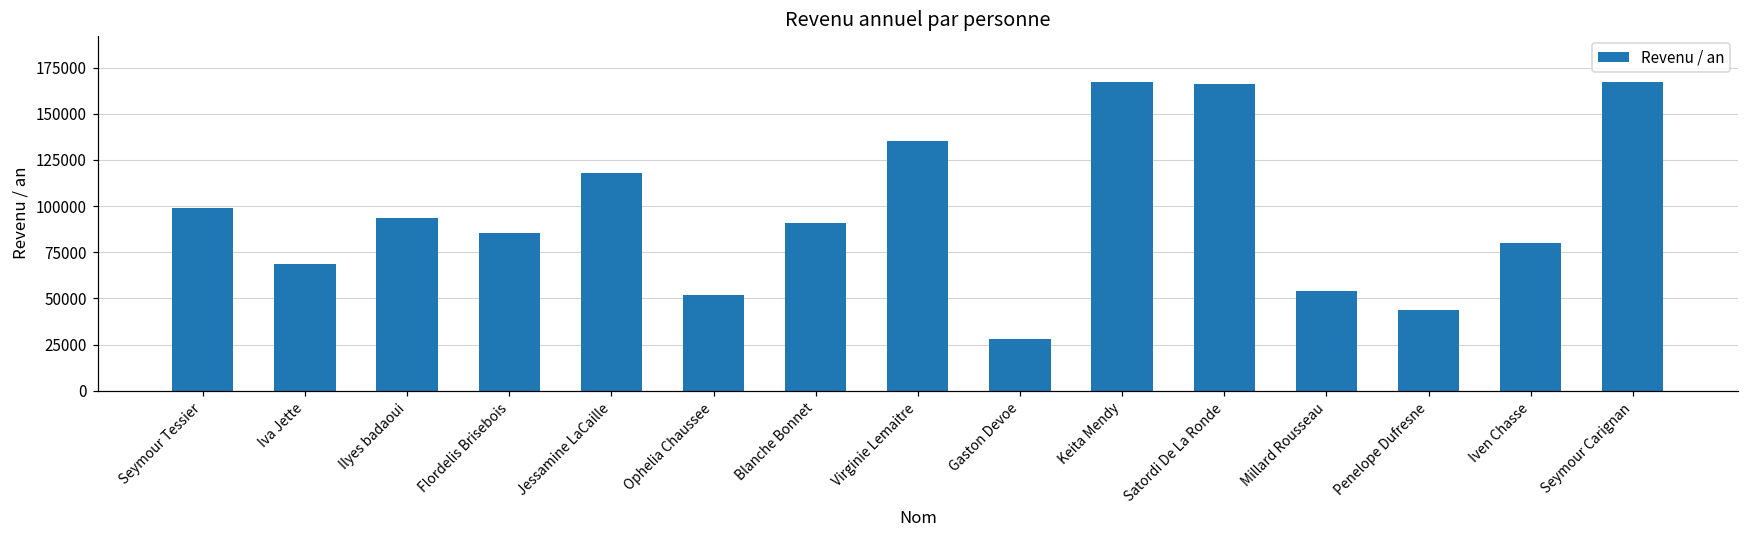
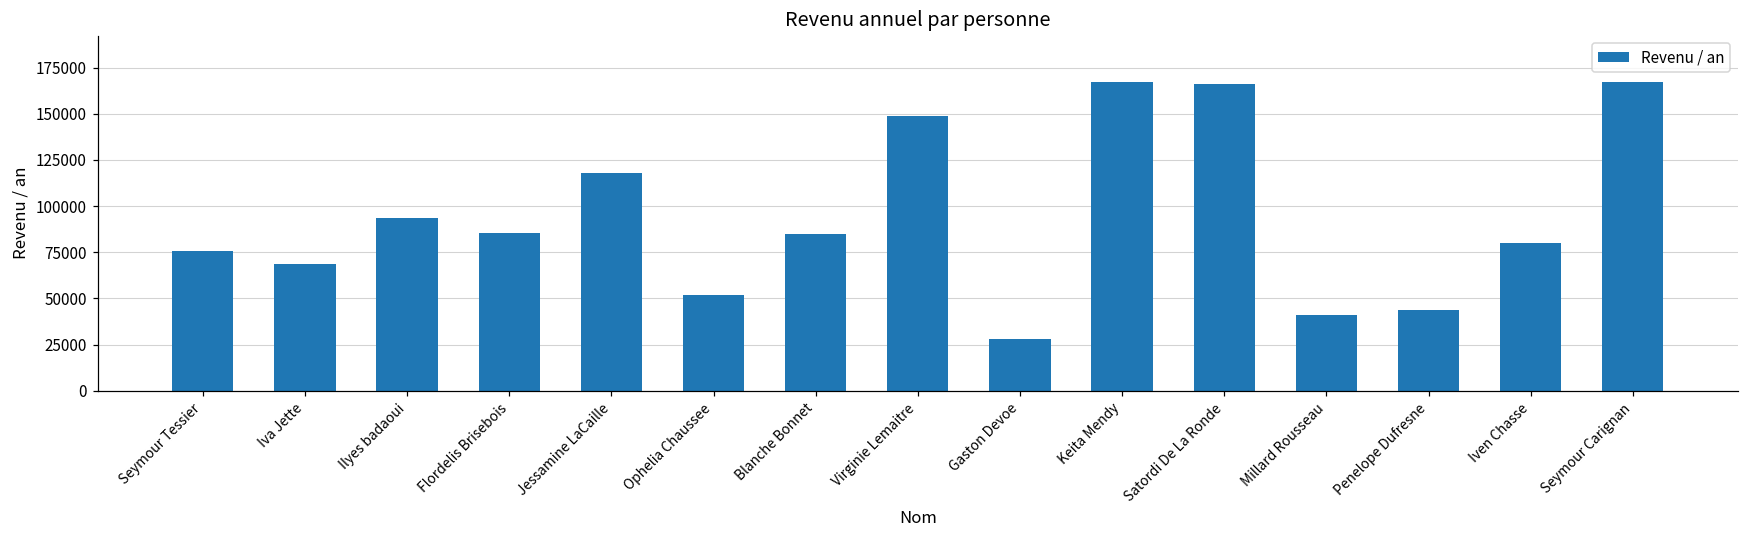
Seymour Tessier: 99000 -> 76000
Blanche Bonnet: 91000 -> 85000
Virginie Lemaitre: 135000 -> 149000
Millard Rousseau: 54000 -> 41000
